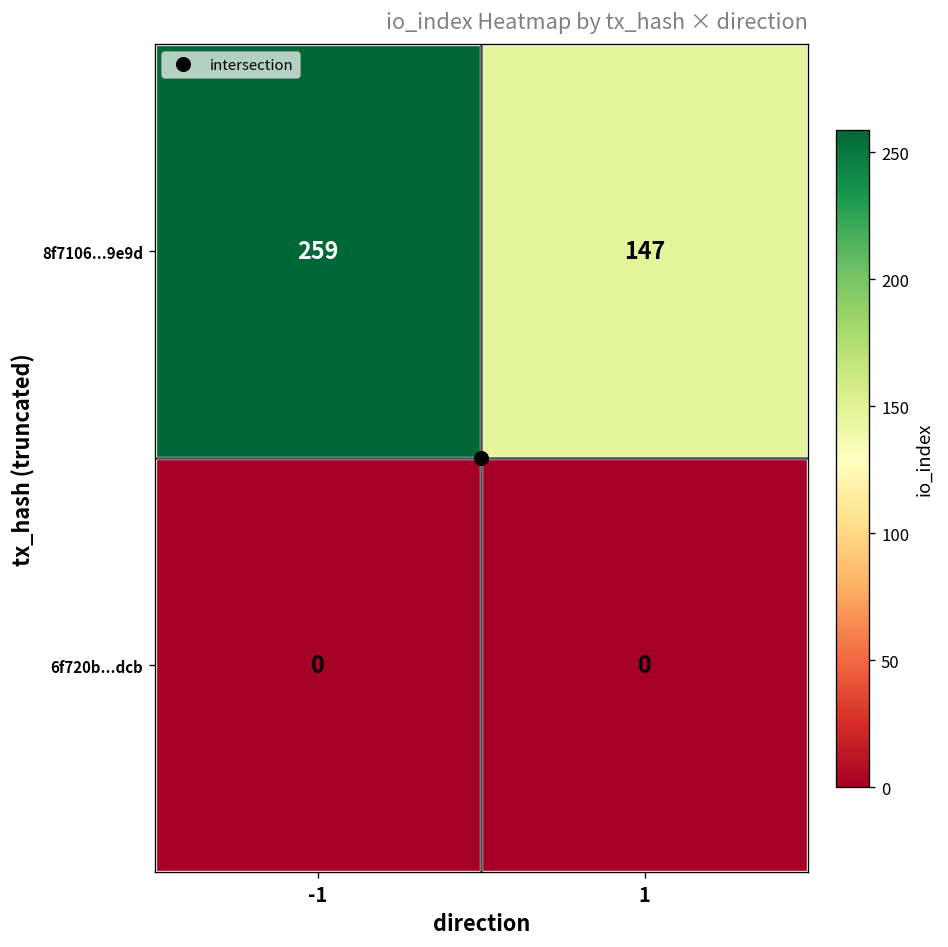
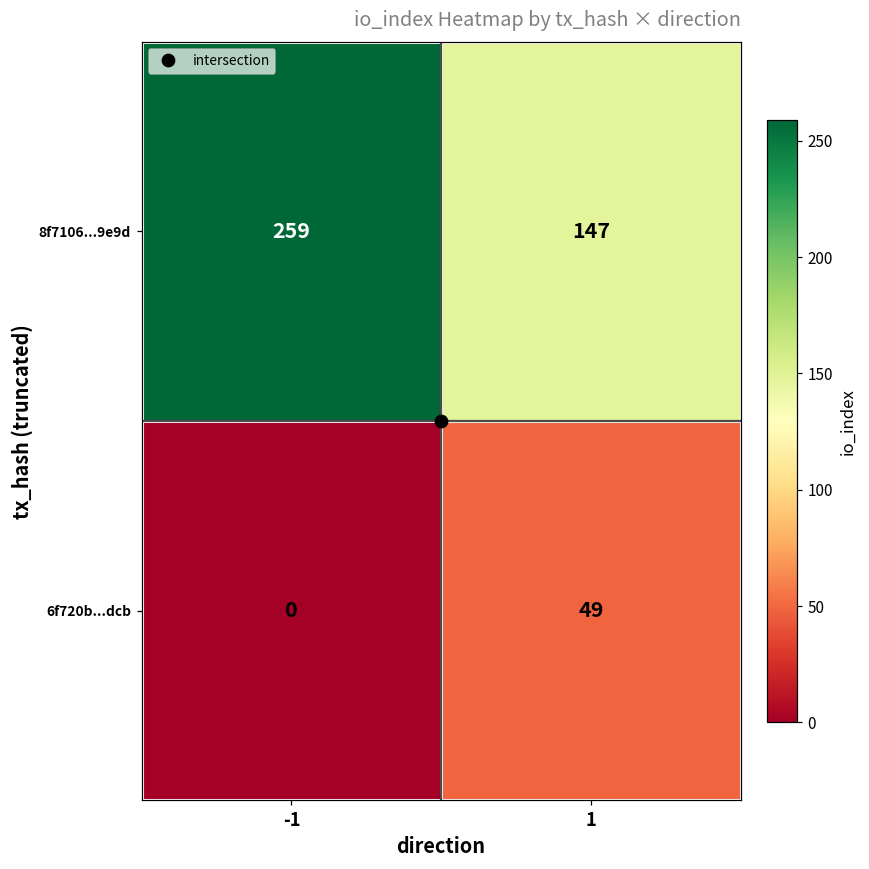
6f720b...dcb, 1: 0 -> 49
